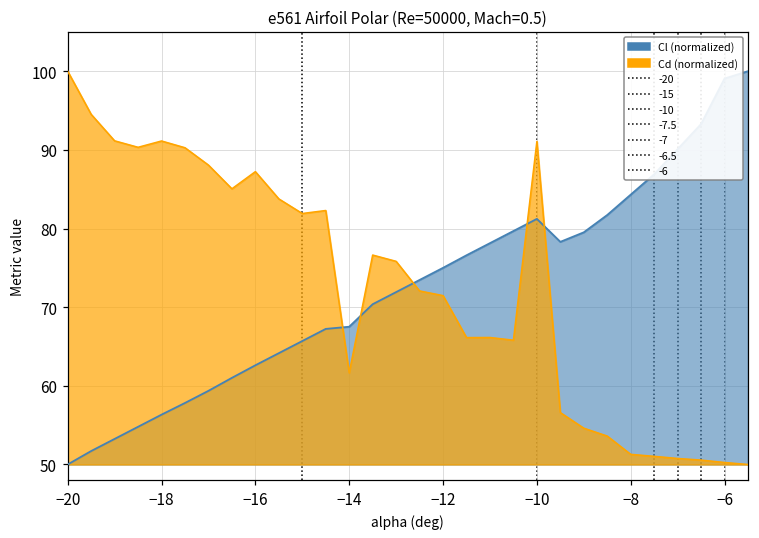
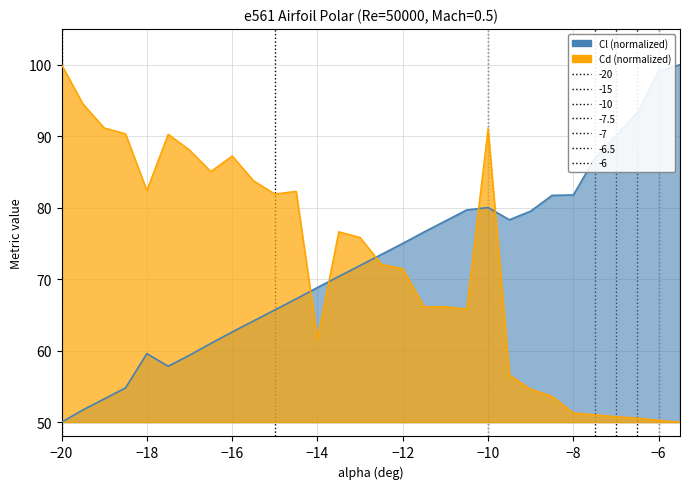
Cl (normalized), −18: 56 -> 60
Cd (normalized), −18: 91 -> 82
Cl (normalized), −14: 68 -> 69
Cl (normalized), −10: 81 -> 80
Cl (normalized), −8: 84 -> 82
